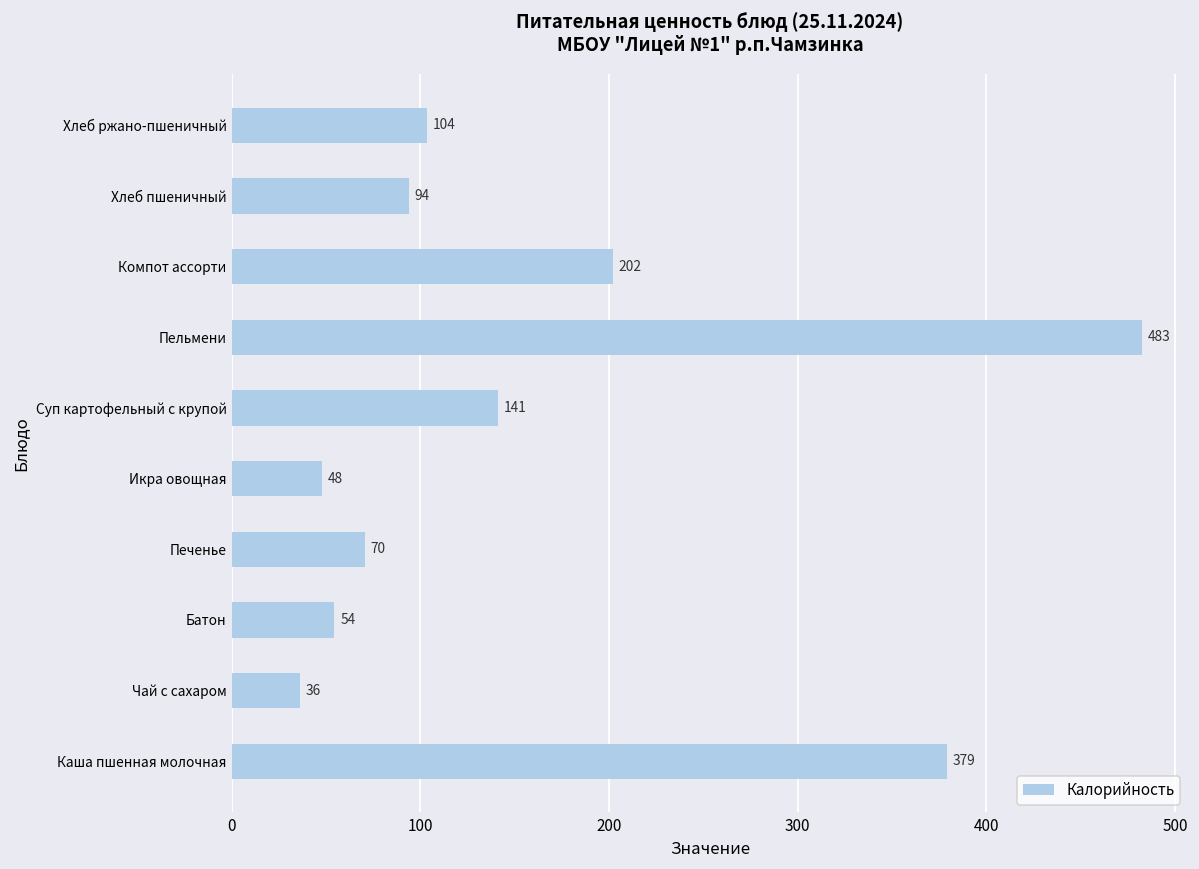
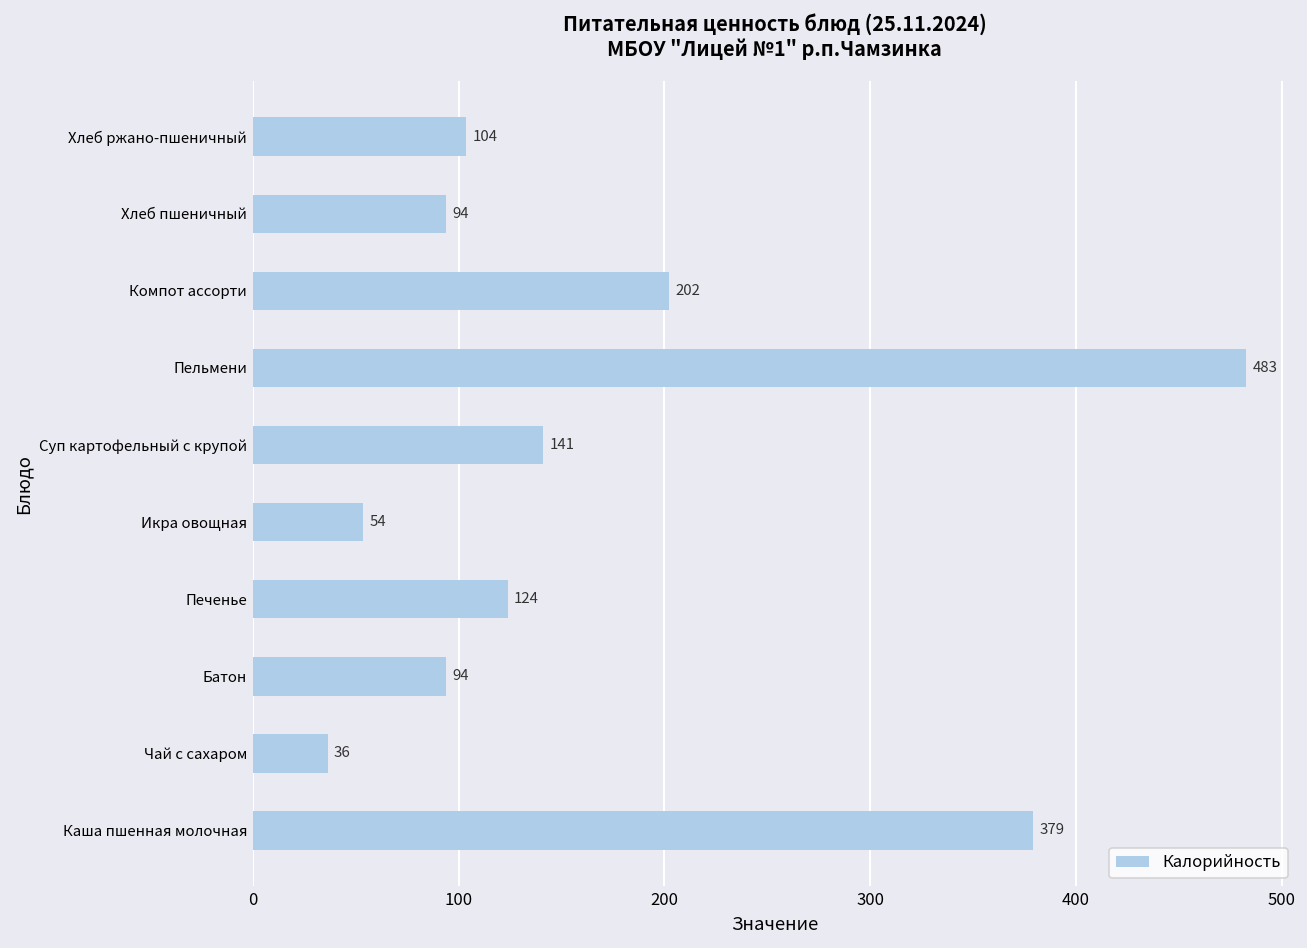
Икра овощная: 48 -> 54
Печенье: 70 -> 124
Батон: 54 -> 94
